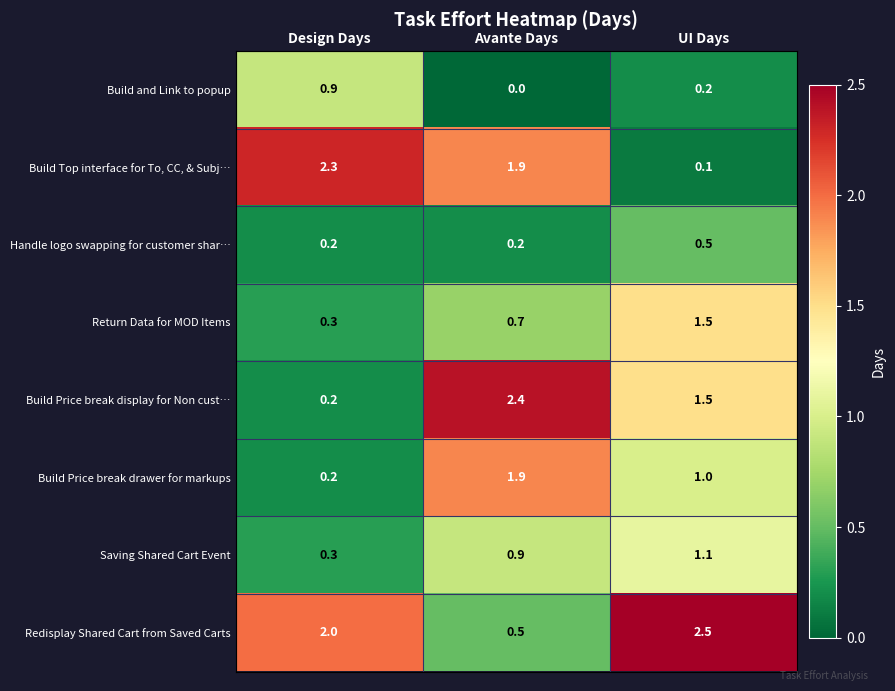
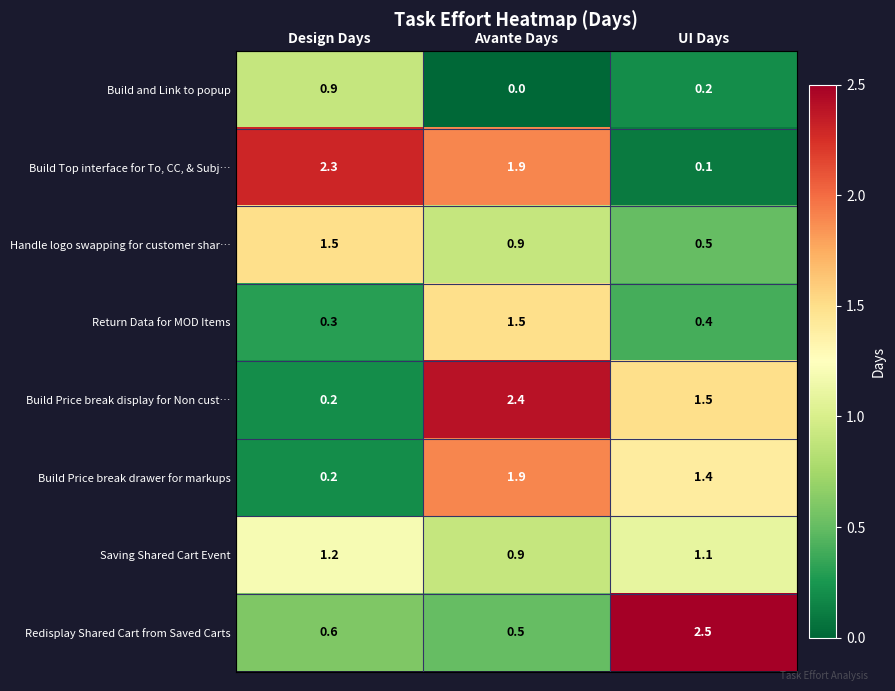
Handle logo swapping for customer shar…, Design Days: 0.2 -> 1.5
Handle logo swapping for customer shar…, Avante Days: 0.2 -> 0.9
Return Data for MOD Items, Avante Days: 0.7 -> 1.5
Return Data for MOD Items, UI Days: 1.5 -> 0.4
Build Price break drawer for markups, UI Days: 1.0 -> 1.4
Saving Shared Cart Event, Design Days: 0.3 -> 1.2
Redisplay Shared Cart from Saved Carts, Design Days: 2.0 -> 0.6
